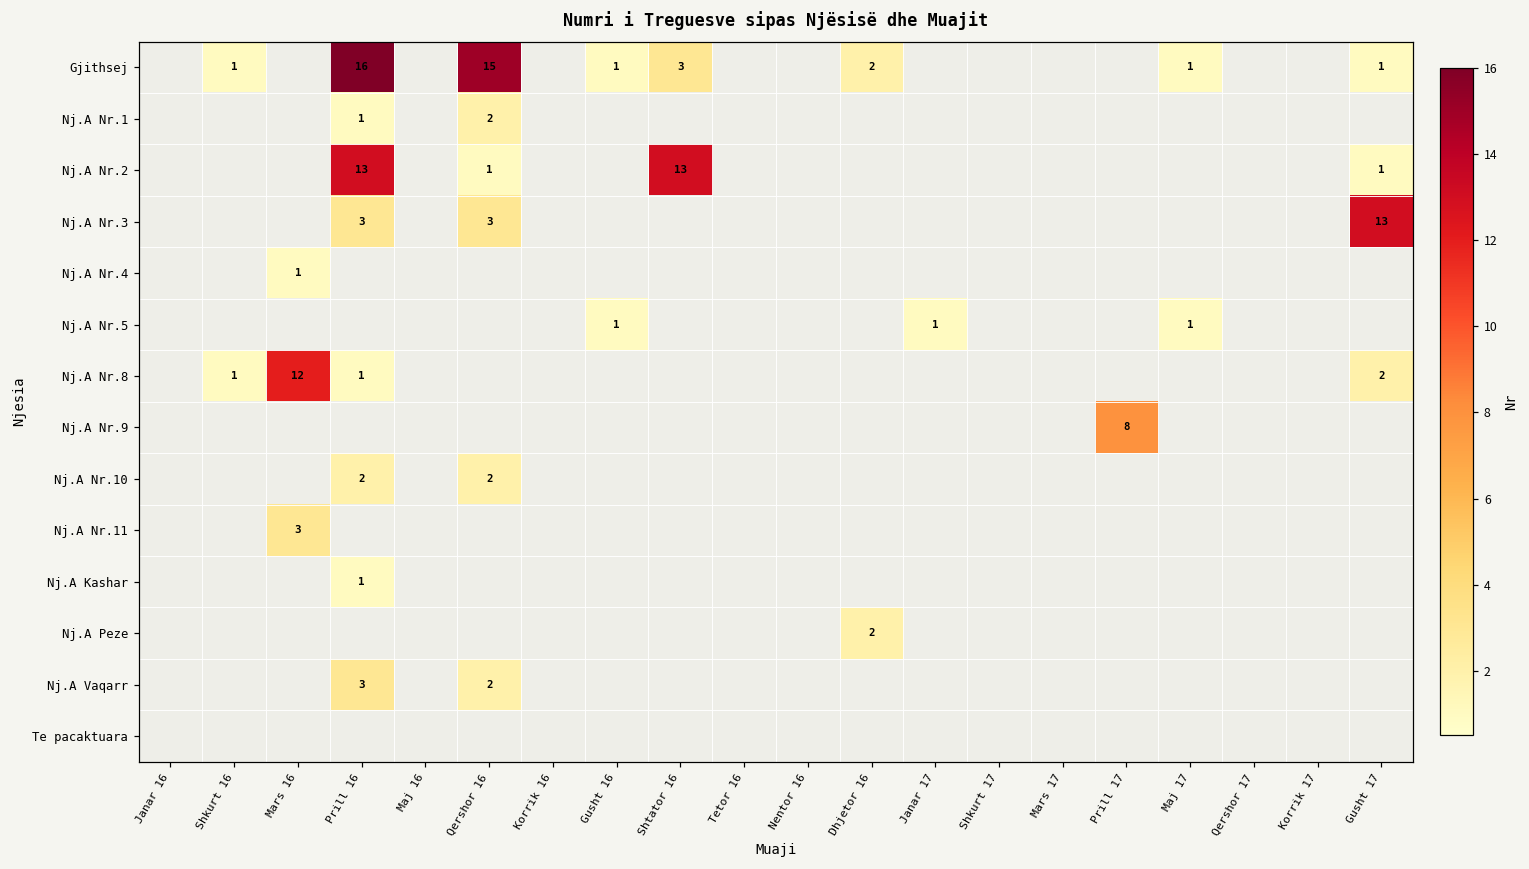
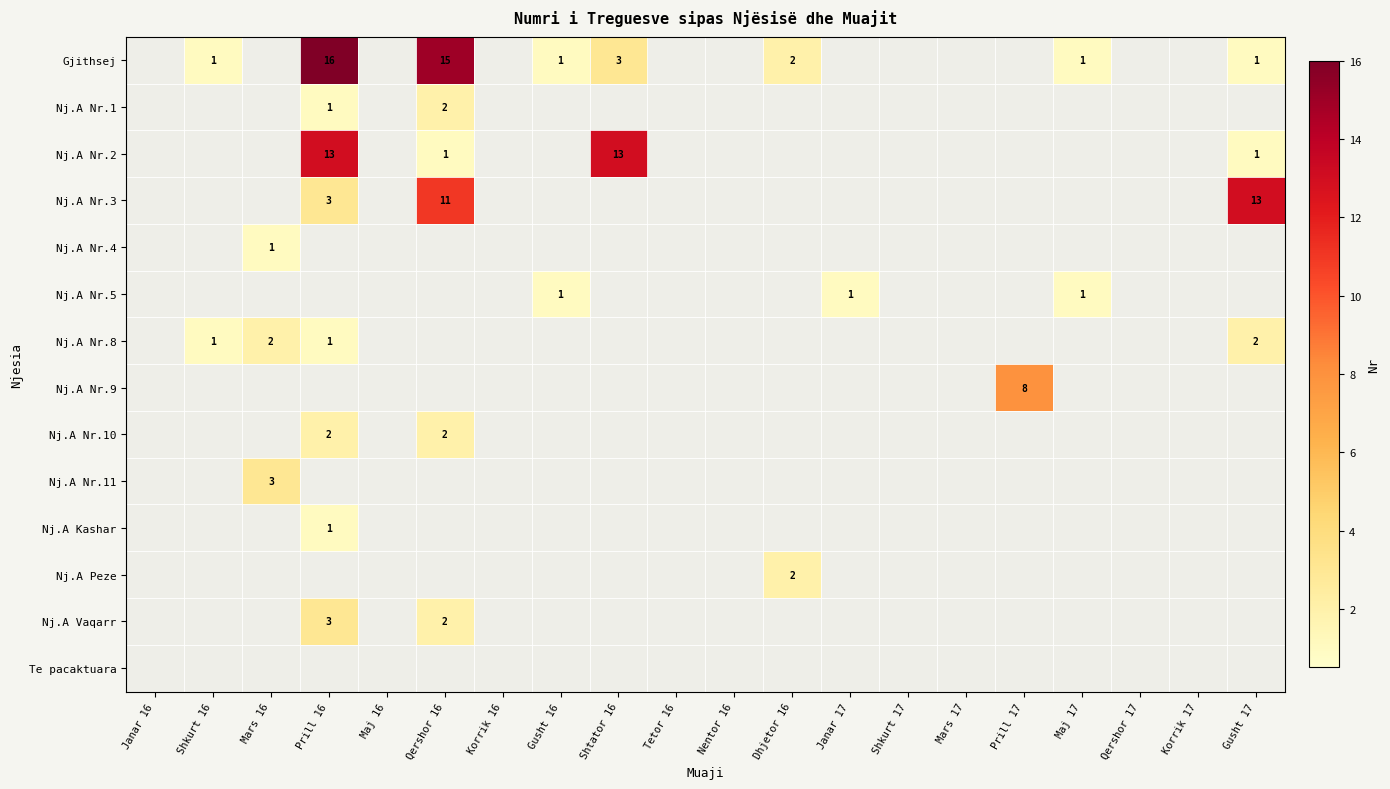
Nj.A Nr.3, Qershor 16: 3 -> 11
Nj.A Nr.8, Mars 16: 12 -> 2
